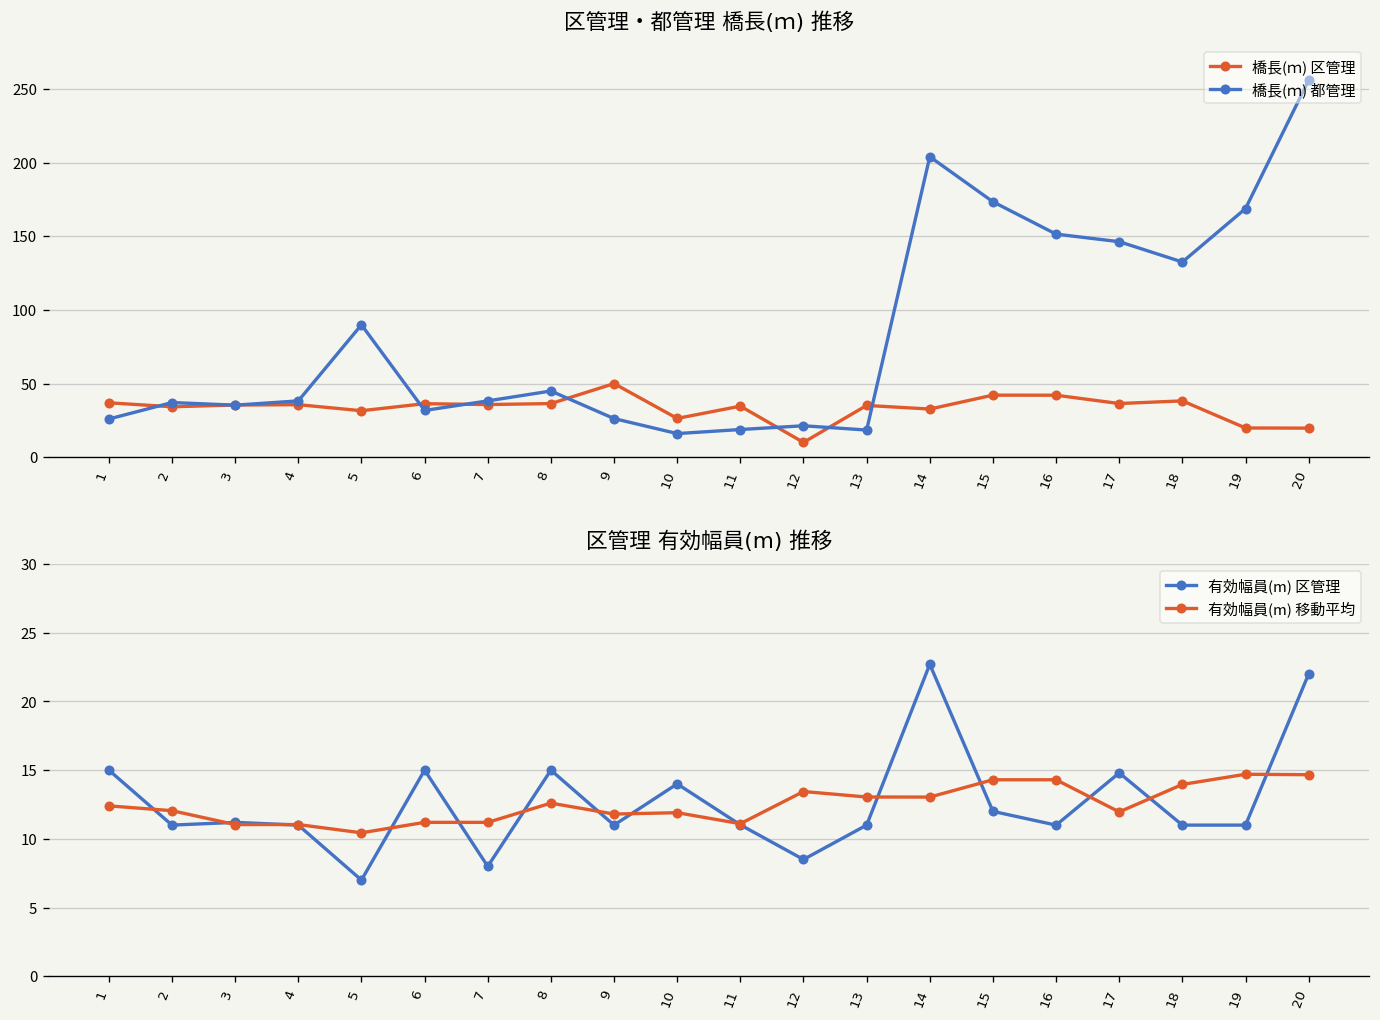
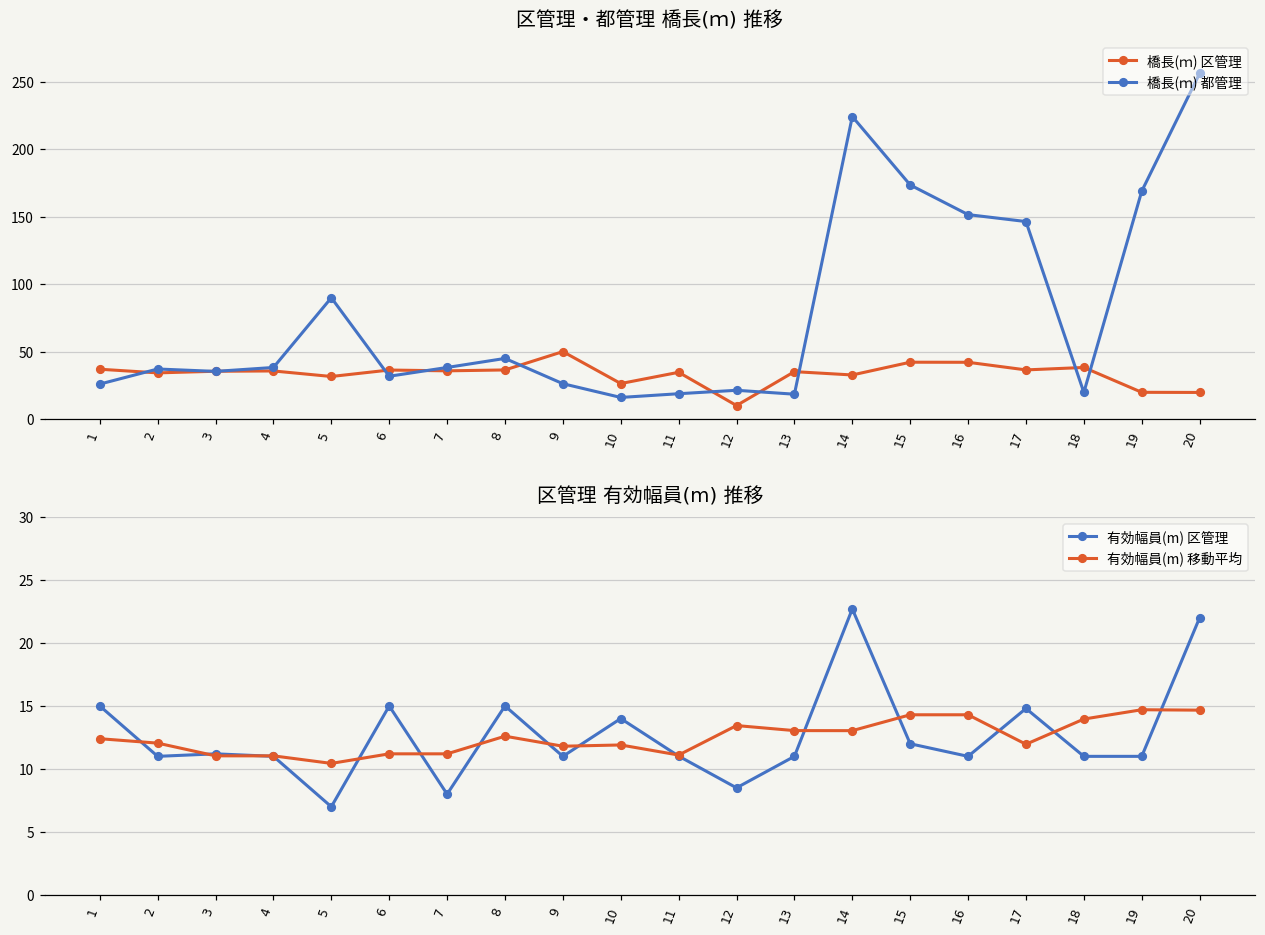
区管理・都管理 橋長(ｍ) 推移, 橋長(ｍ) 都管理, 14: 204 -> 224
区管理・都管理 橋長(ｍ) 推移, 橋長(ｍ) 都管理, 18: 133 -> 20
